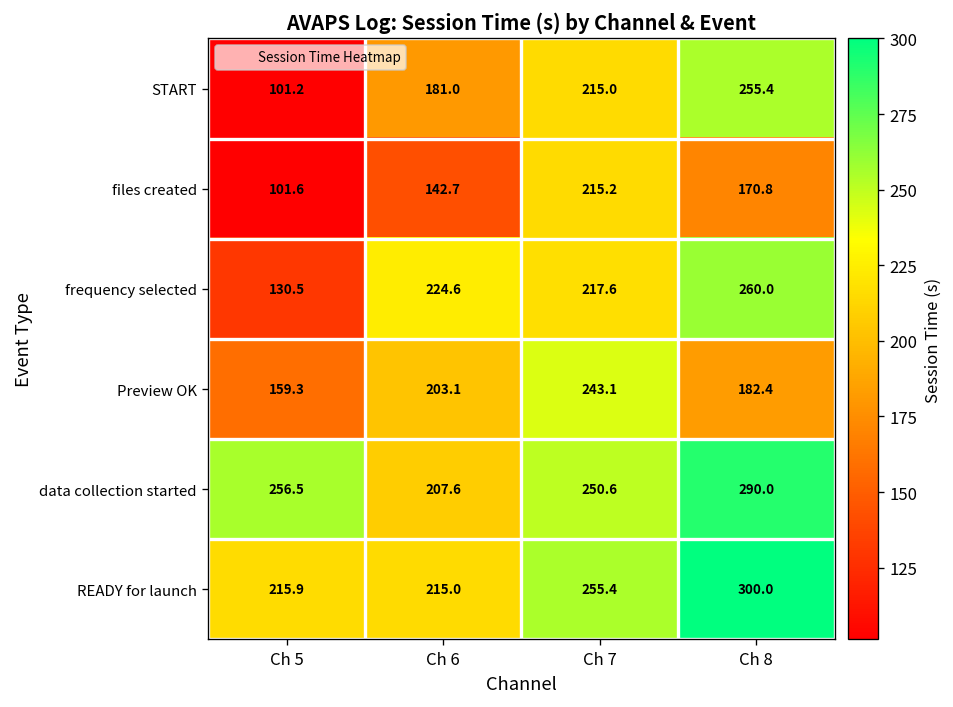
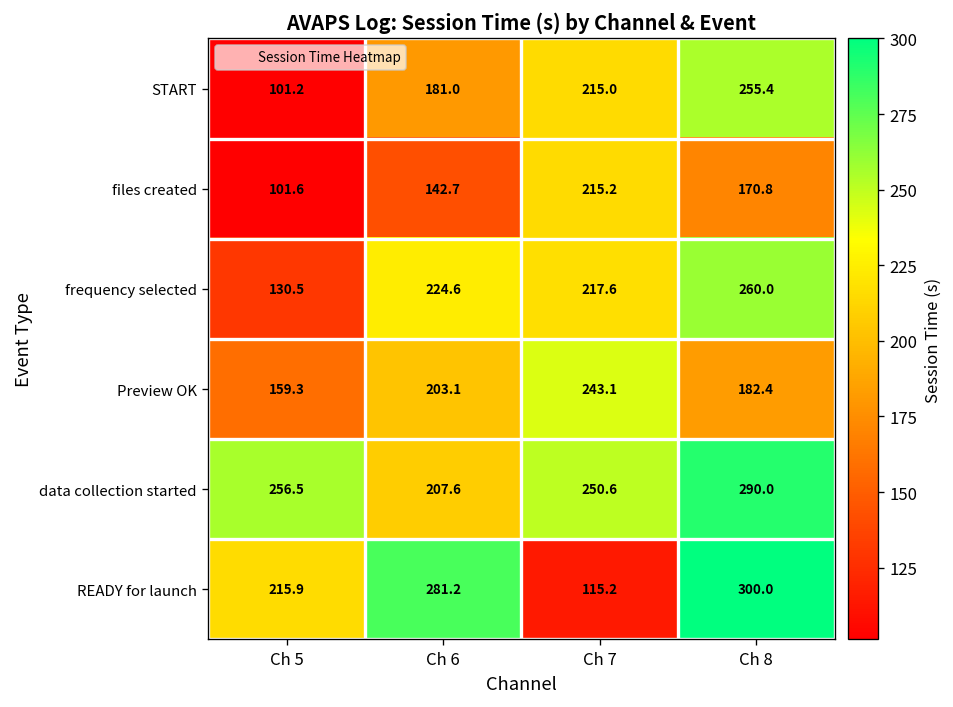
READY for launch, Ch 6: 215.0 -> 281.2
READY for launch, Ch 7: 255.4 -> 115.2
